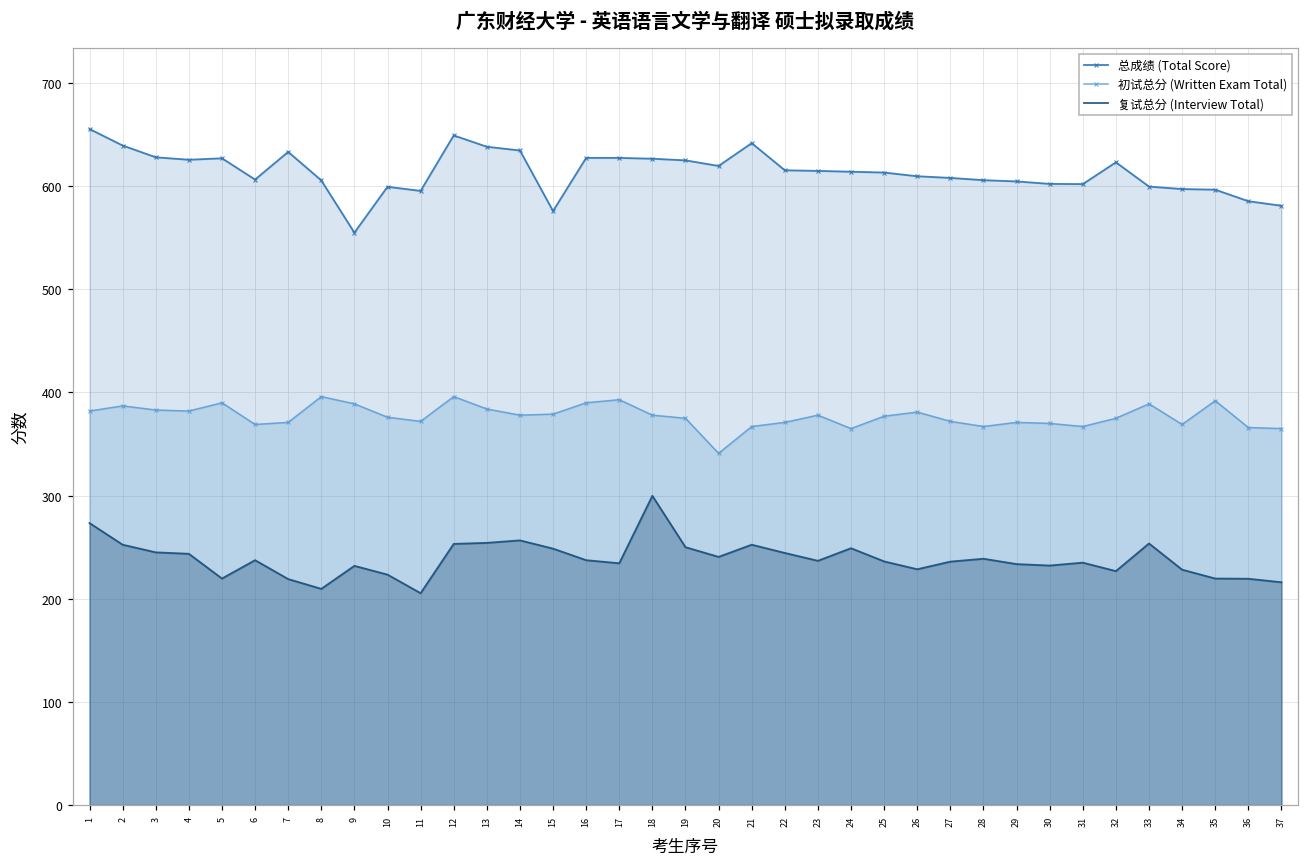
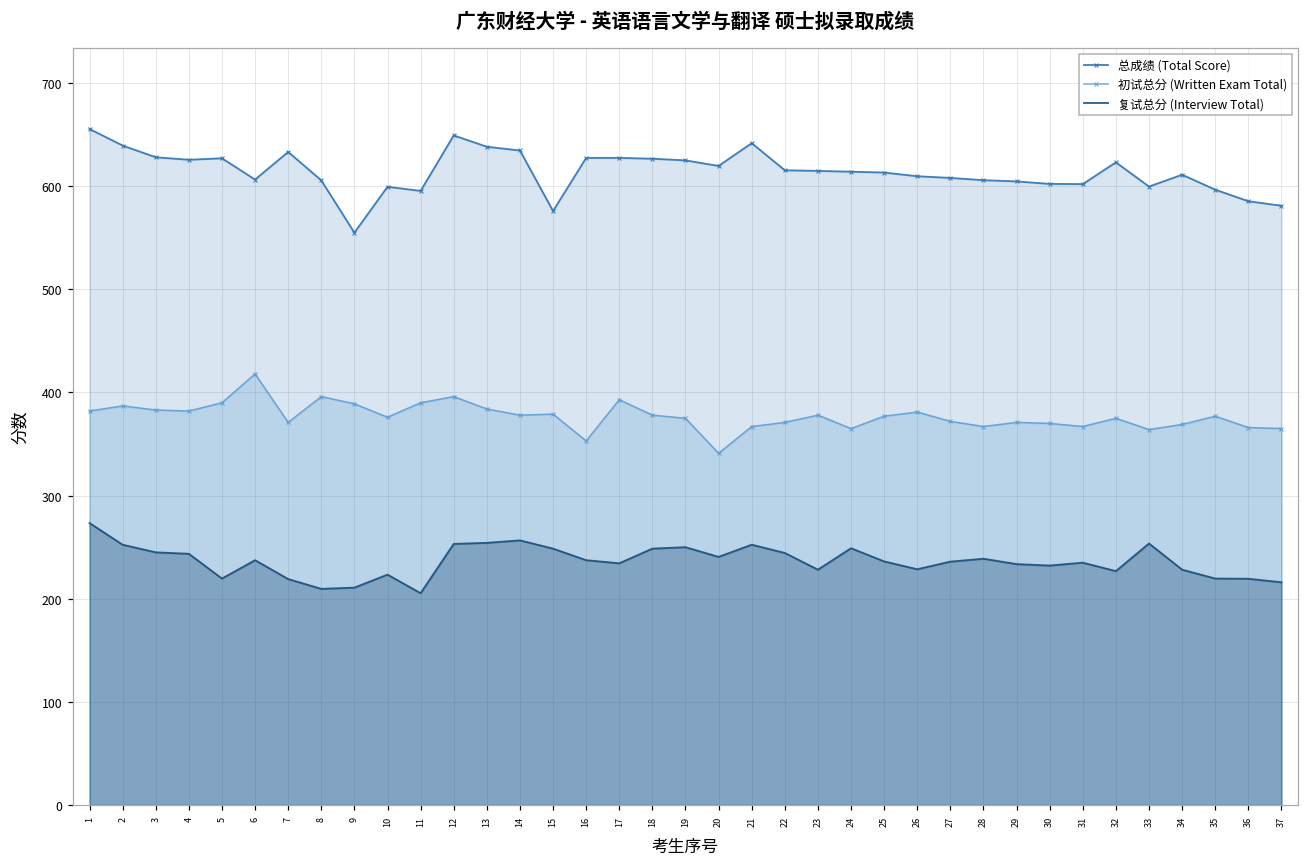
初试总分 (Written Exam Total), 6: 370 -> 420
复试总分 (Interview Total), 9: 230 -> 210
初试总分 (Written Exam Total), 11: 370 -> 390
初试总分 (Written Exam Total), 16: 390 -> 350
复试总分 (Interview Total), 18: 300 -> 250
复试总分 (Interview Total), 23: 240 -> 230
初试总分 (Written Exam Total), 33: 390 -> 360
总成绩 (Total Score), 34: 600 -> 610
初试总分 (Written Exam Total), 35: 390 -> 380
